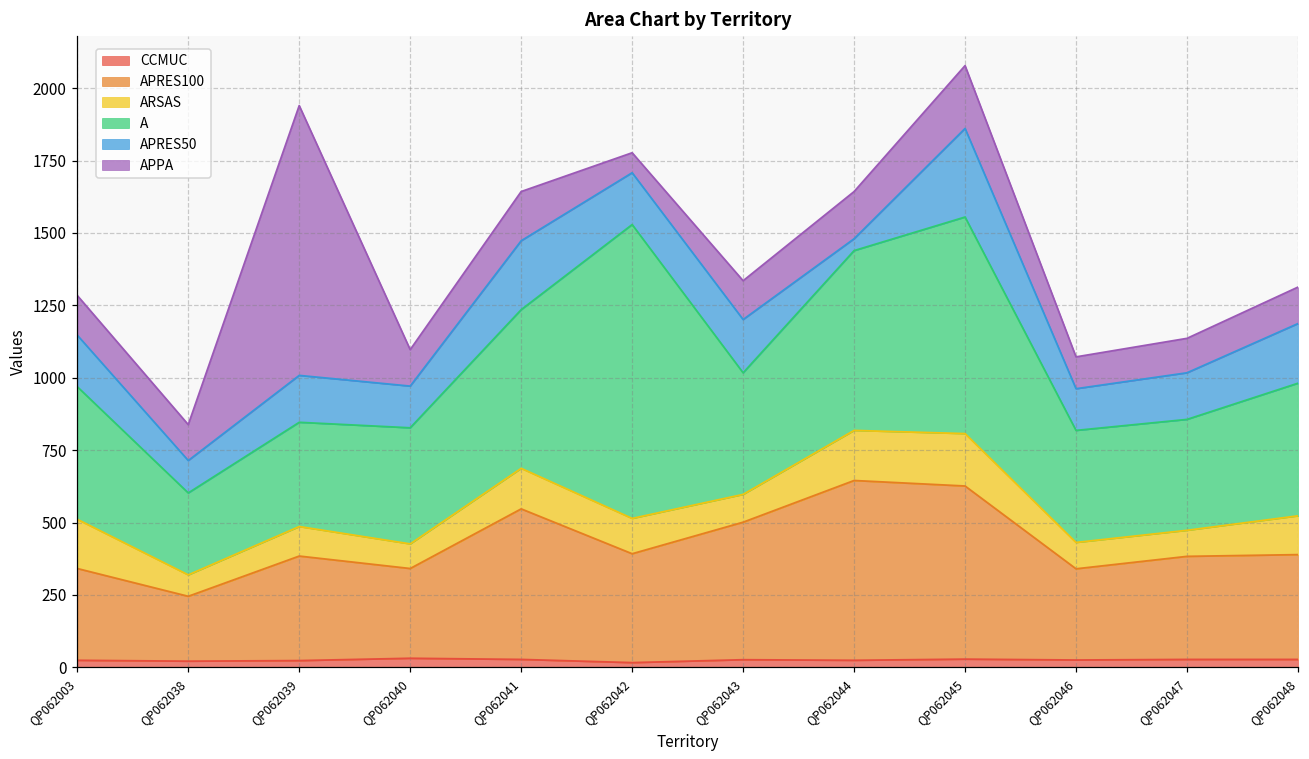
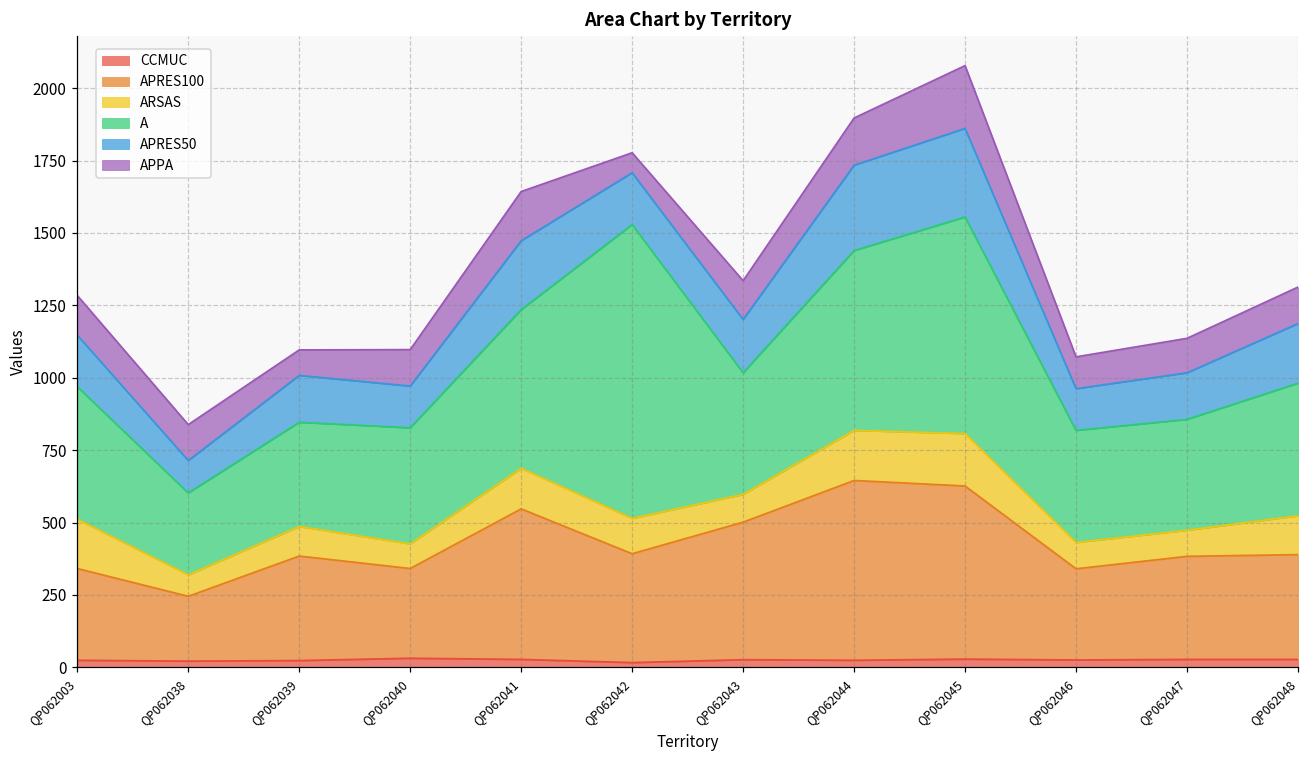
APPA, QP062039: 930 -> 90
APRES50, QP062044: 40 -> 300
